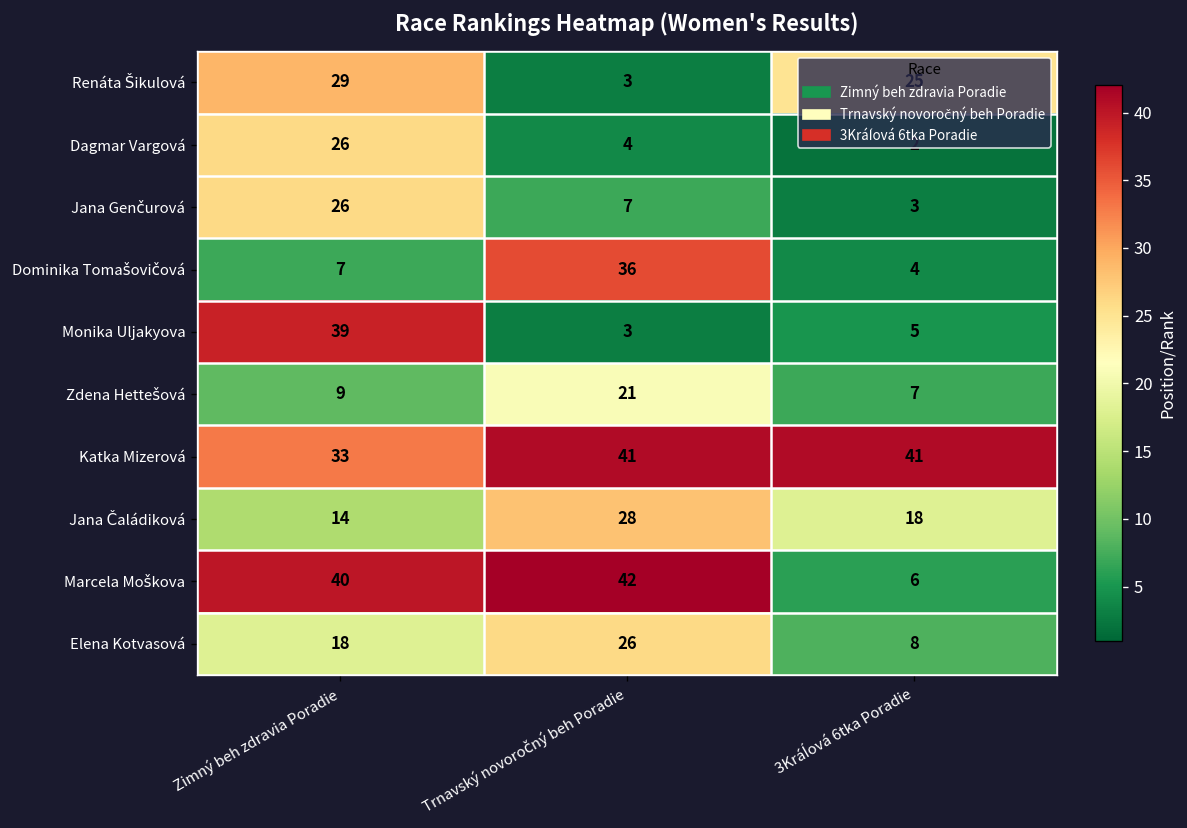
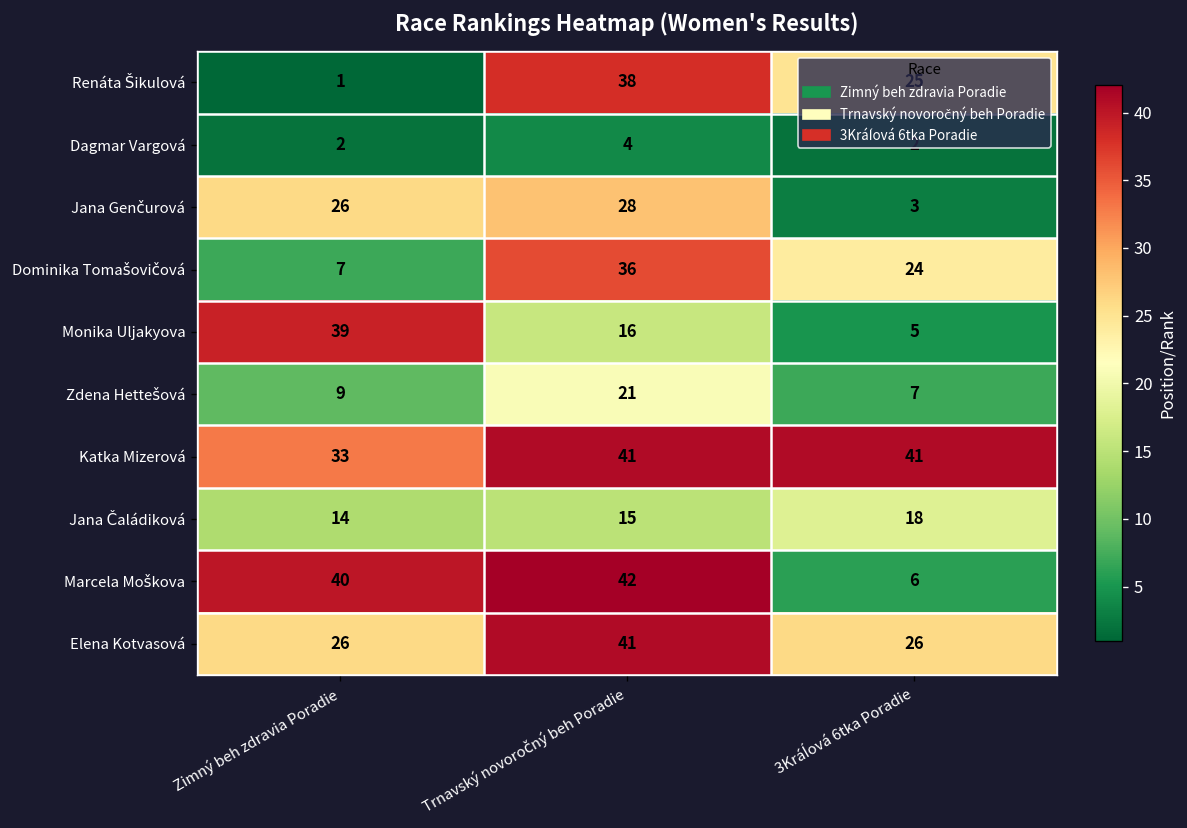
Renáta Šikulová, Zimný beh zdravia Poradie: 29 -> 1
Renáta Šikulová, Trnavský novoročný beh Poradie: 3 -> 38
Dagmar Vargová, Zimný beh zdravia Poradie: 26 -> 2
Jana Genčurová, Trnavský novoročný beh Poradie: 7 -> 28
Dominika Tomašovičová, 3Kráĺová 6tka Poradie: 4 -> 24
Monika Uljakyova, Trnavský novoročný beh Poradie: 3 -> 16
Jana Čaládiková, Trnavský novoročný beh Poradie: 28 -> 15
Elena Kotvasová, Zimný beh zdravia Poradie: 18 -> 26
Elena Kotvasová, Trnavský novoročný beh Poradie: 26 -> 41
Elena Kotvasová, 3Kráĺová 6tka Poradie: 8 -> 26
